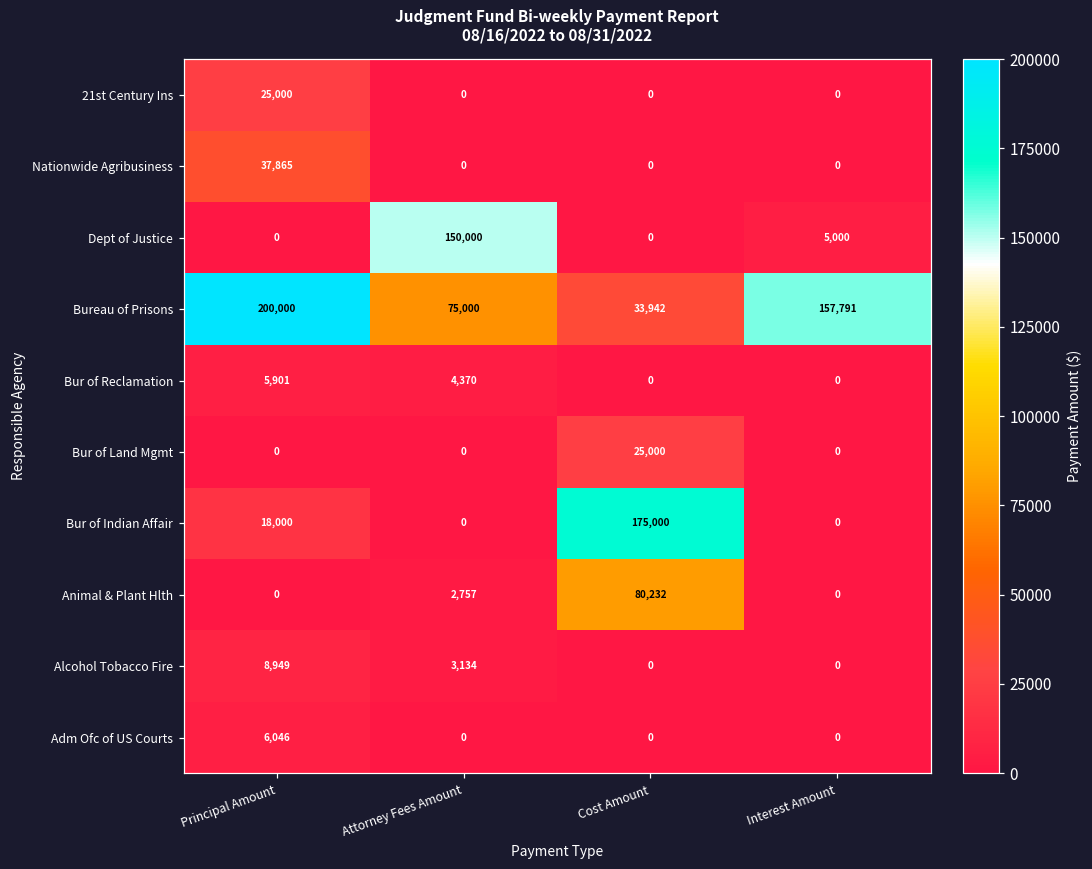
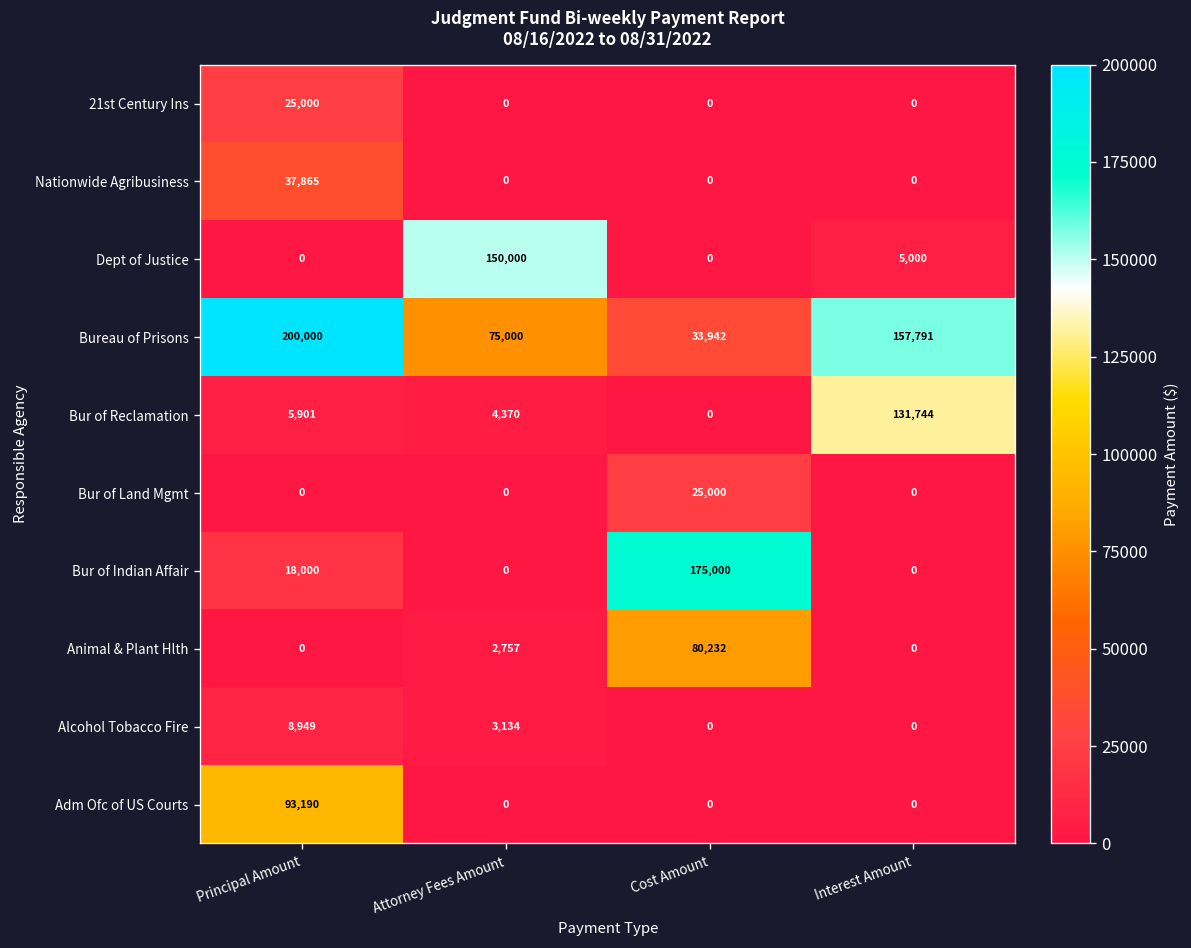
Bur of Reclamation, Interest Amount: 0 -> 131,744
Adm Ofc of US Courts, Principal Amount: 6,046 -> 93,190
